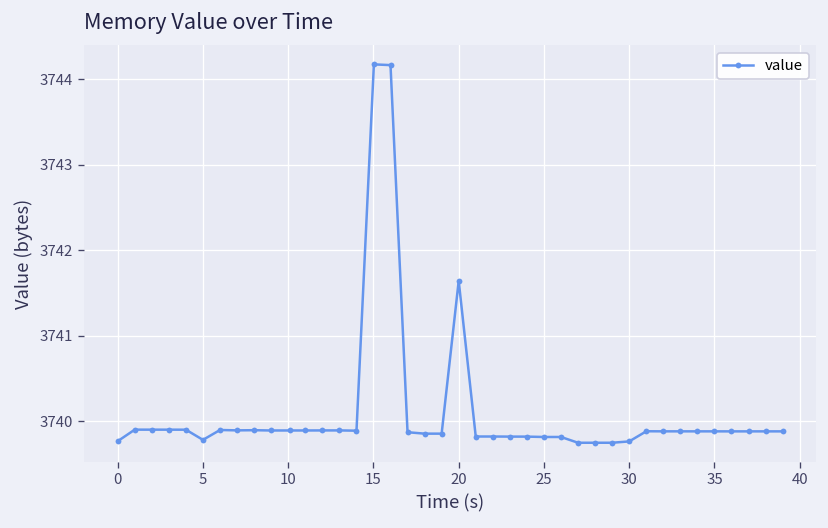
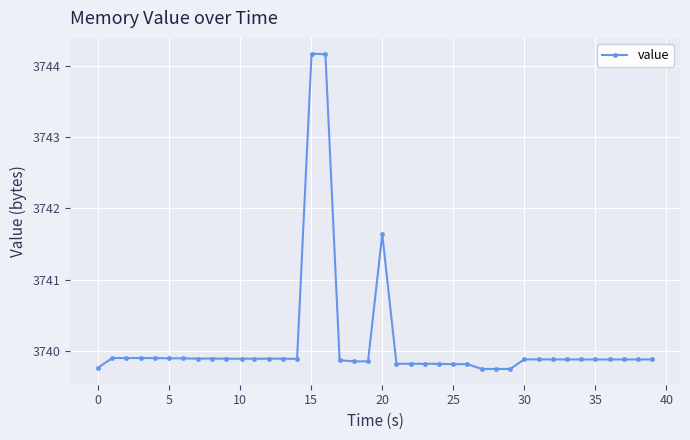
5: 3739.8 -> 3739.9
30: 3739.8 -> 3739.9
